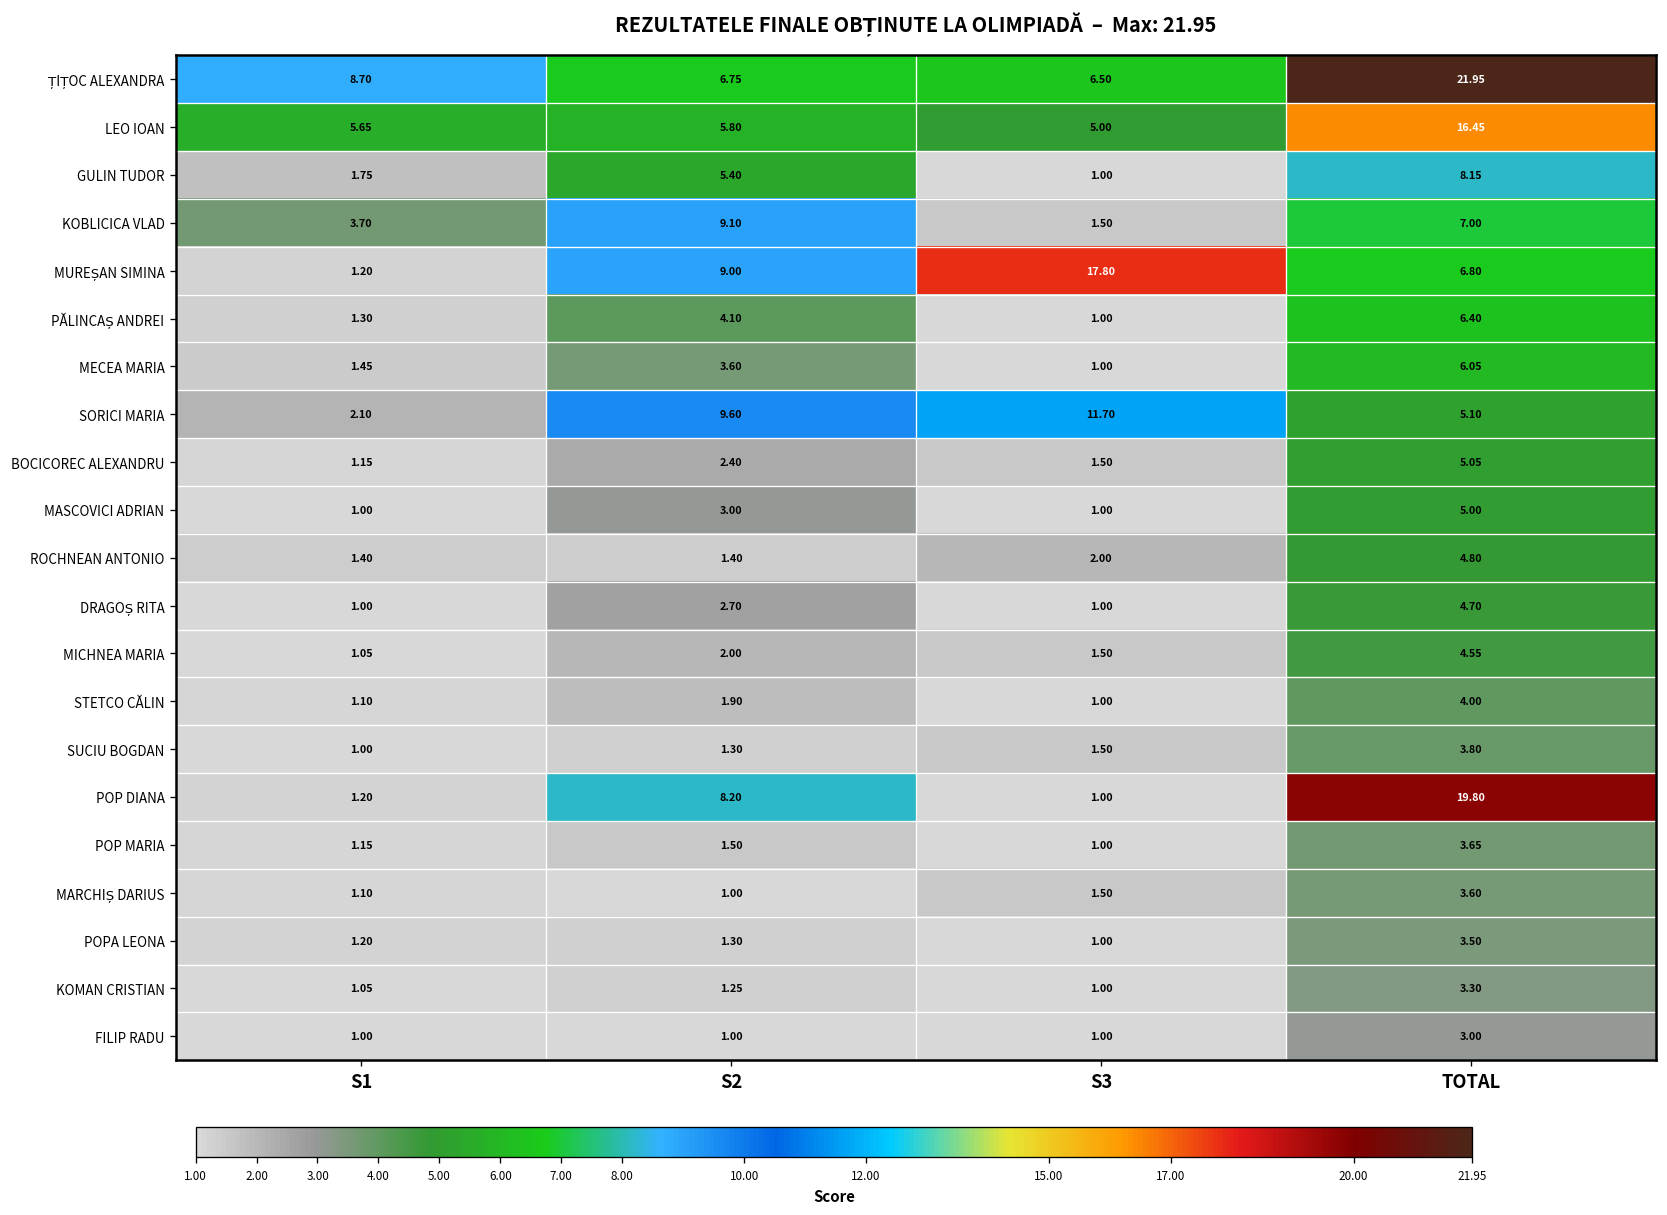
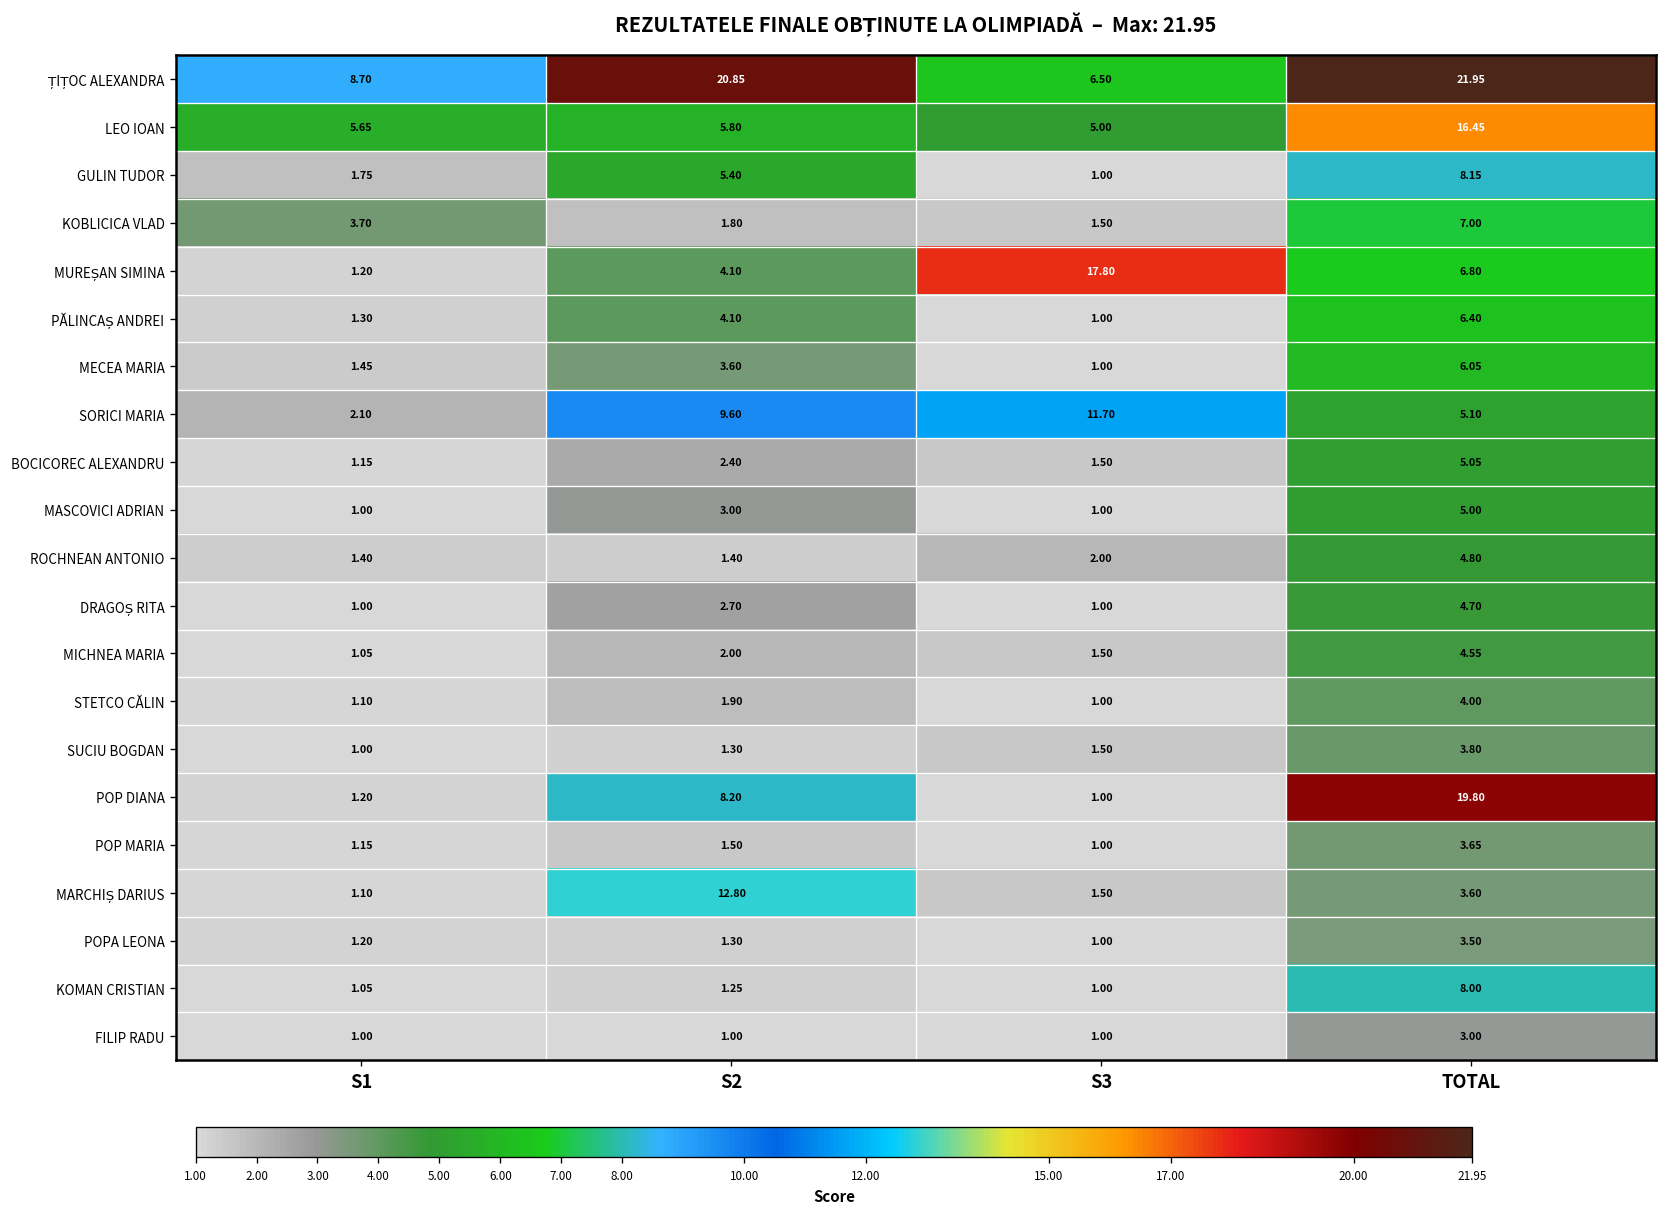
ȚIȚOC ALEXANDRA, S2: 6.75 -> 20.85
KOBLICICA VLAD, S2: 9.10 -> 1.80
MUREȘAN SIMINA, S2: 9.00 -> 4.10
MARCHIȘ DARIUS, S2: 1.00 -> 12.80
KOMAN CRISTIAN, TOTAL: 3.30 -> 8.00
